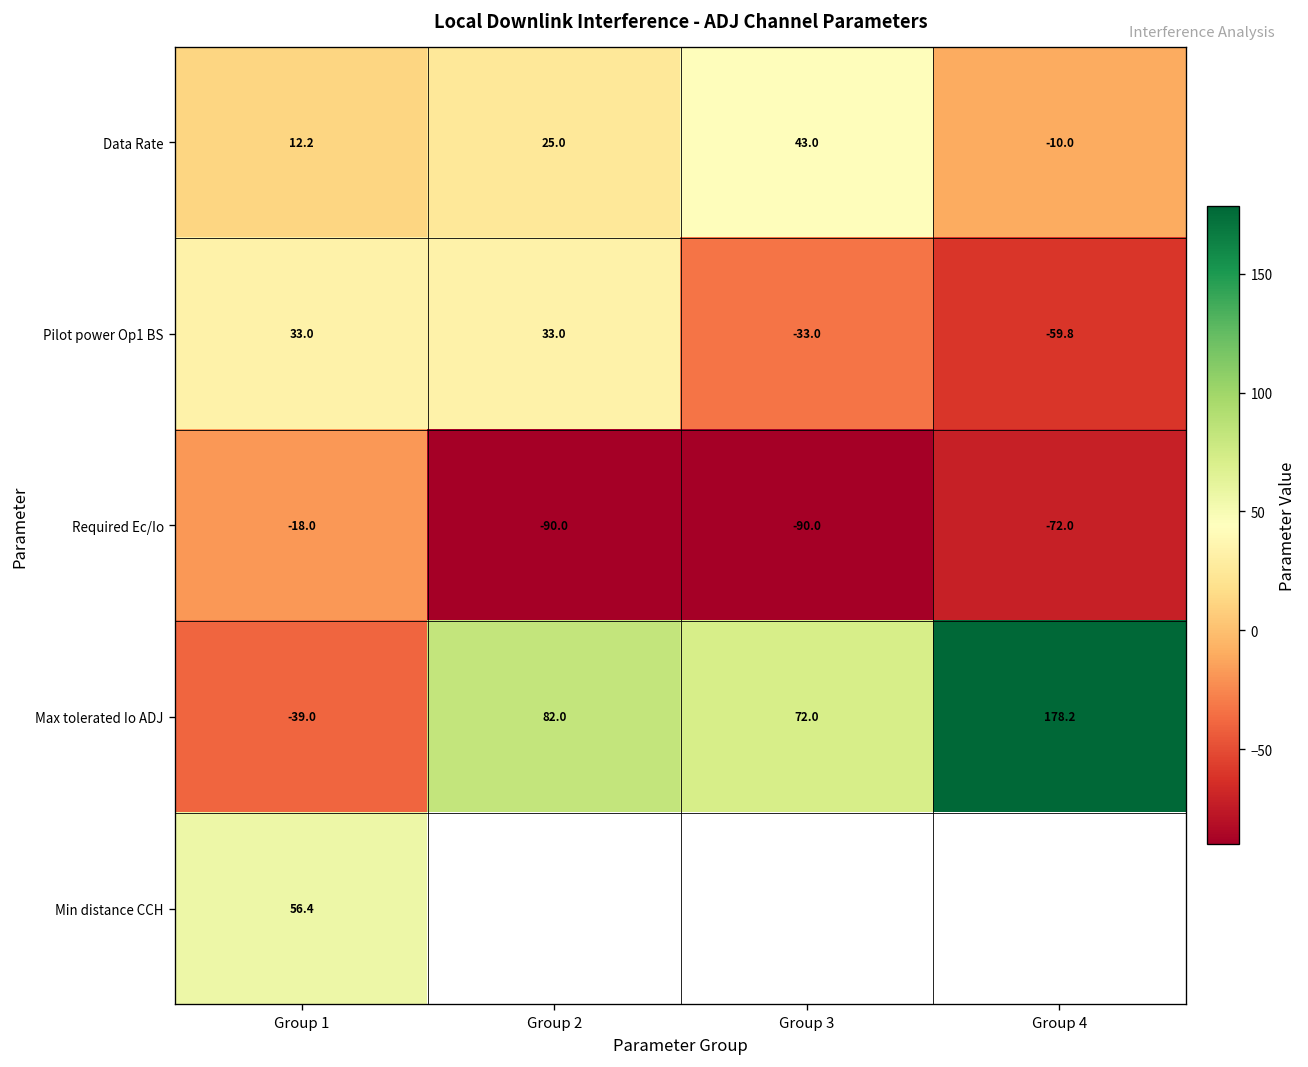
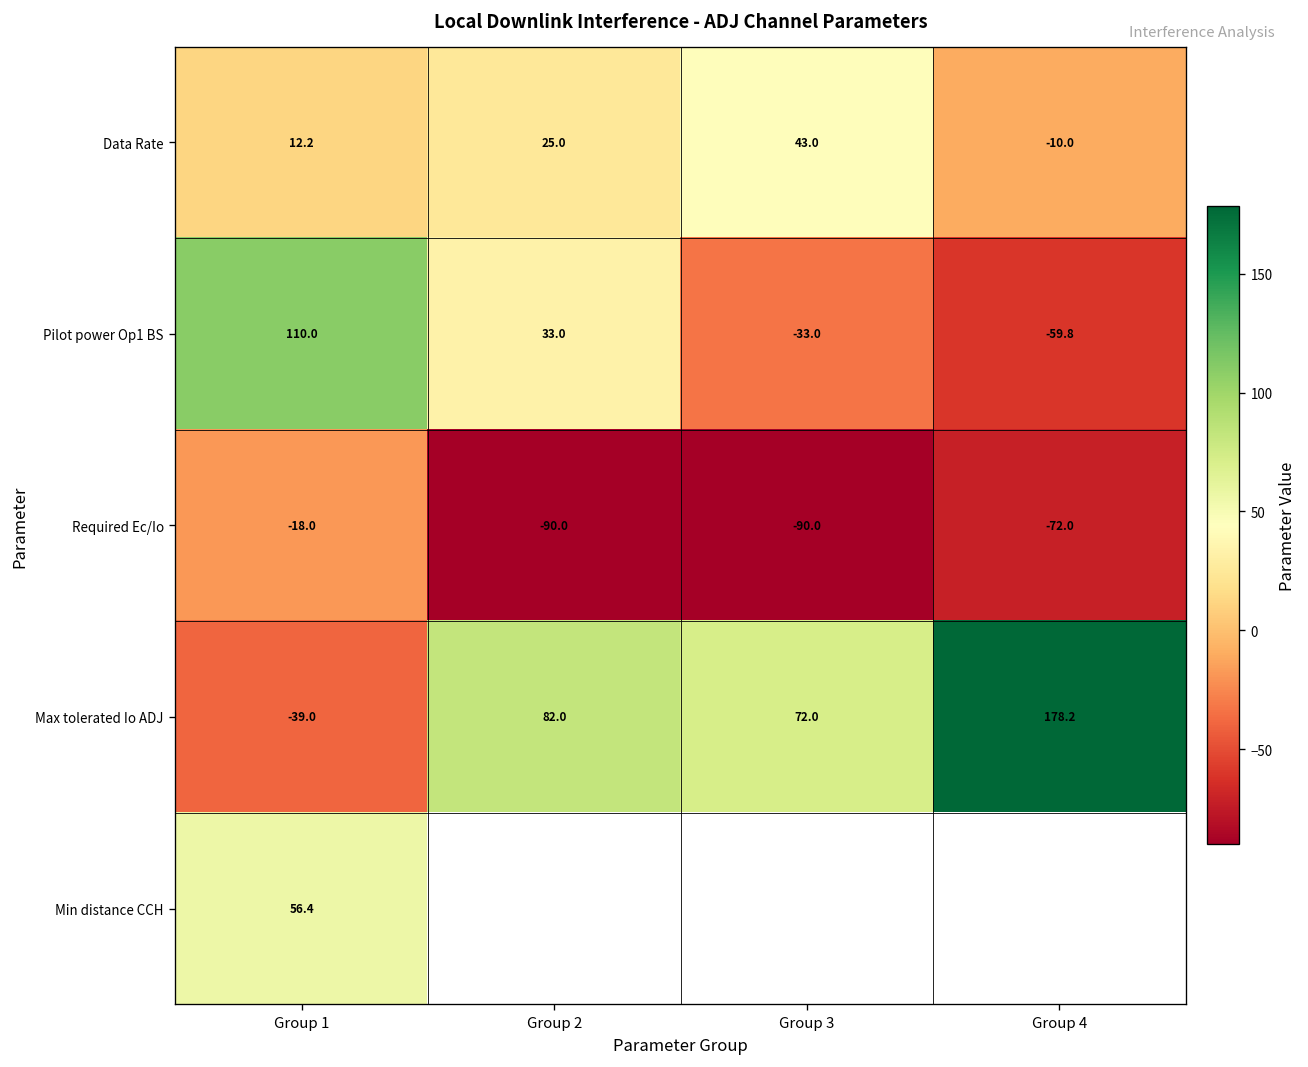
Pilot power Op1 BS, Group 1: 33.0 -> 110.0
